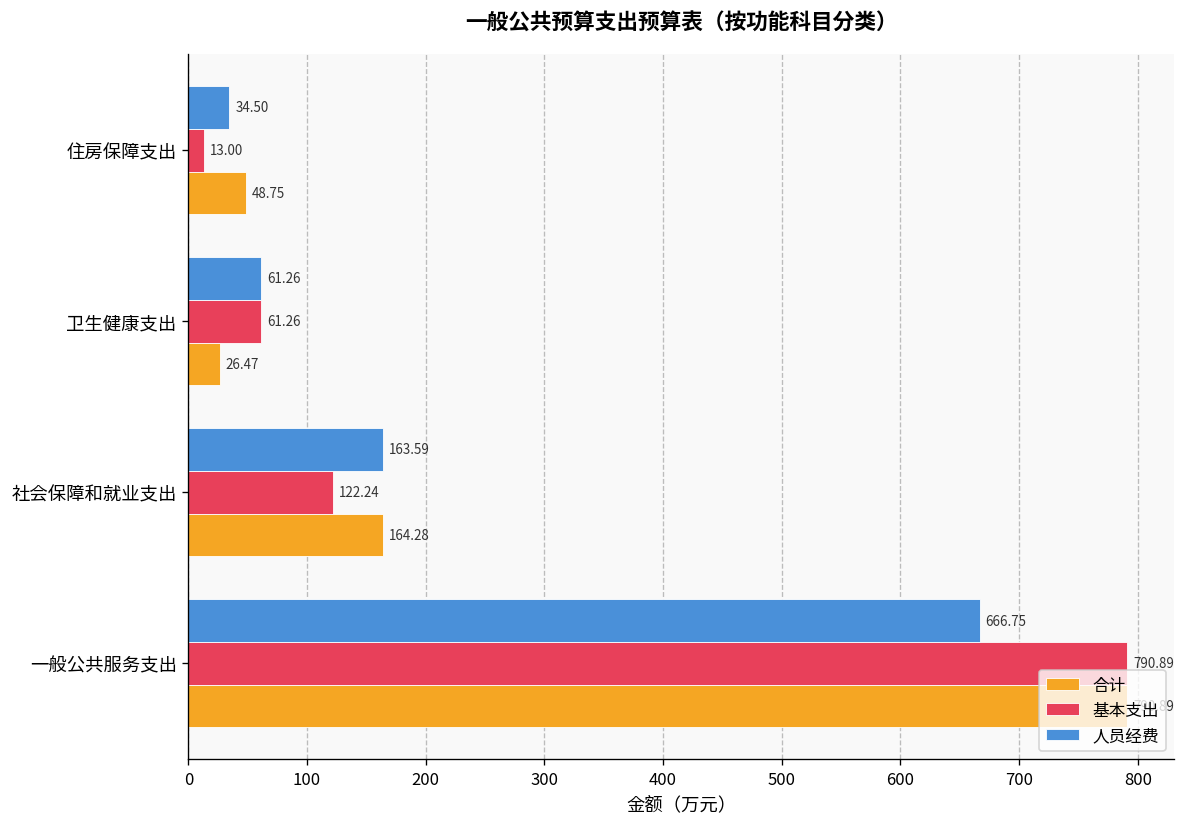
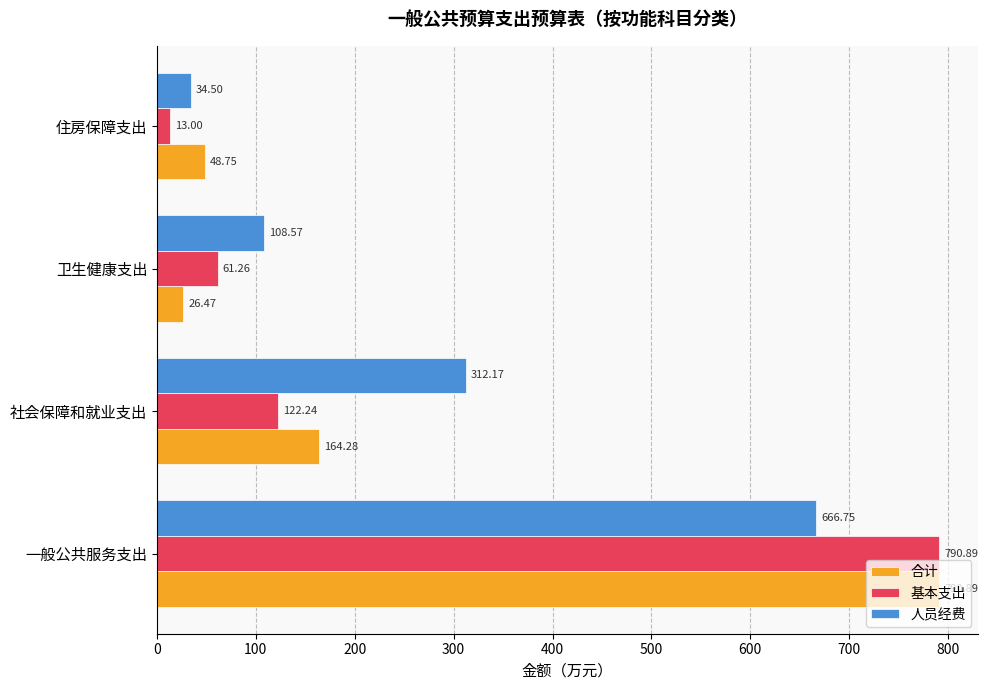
人员经费, 卫生健康支出: 61.26 -> 108.57
人员经费, 社会保障和就业支出: 163.59 -> 312.17
